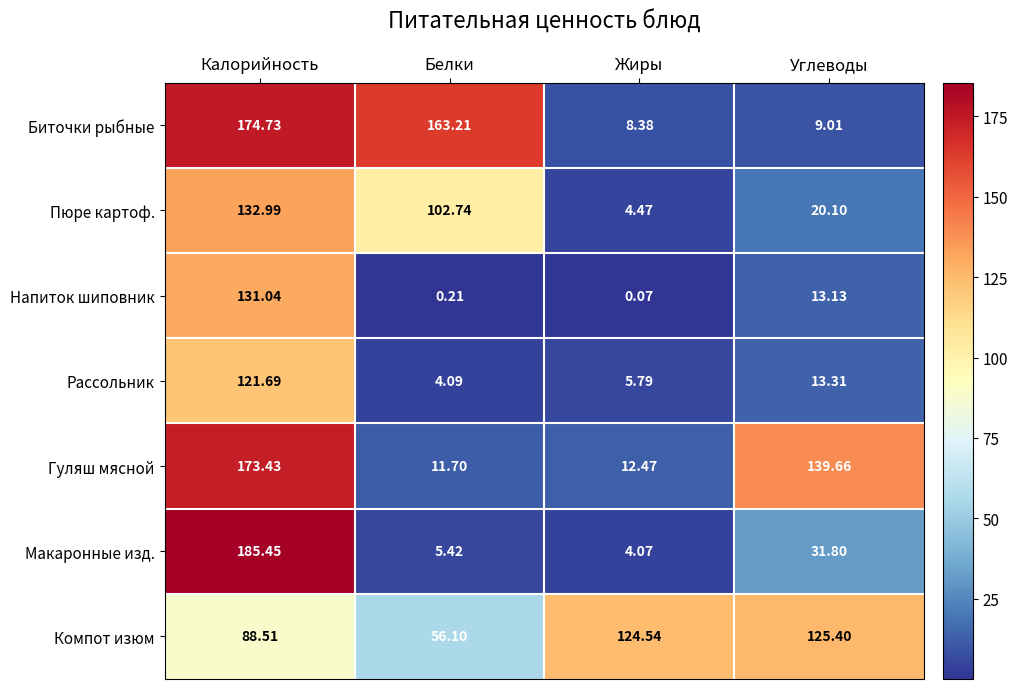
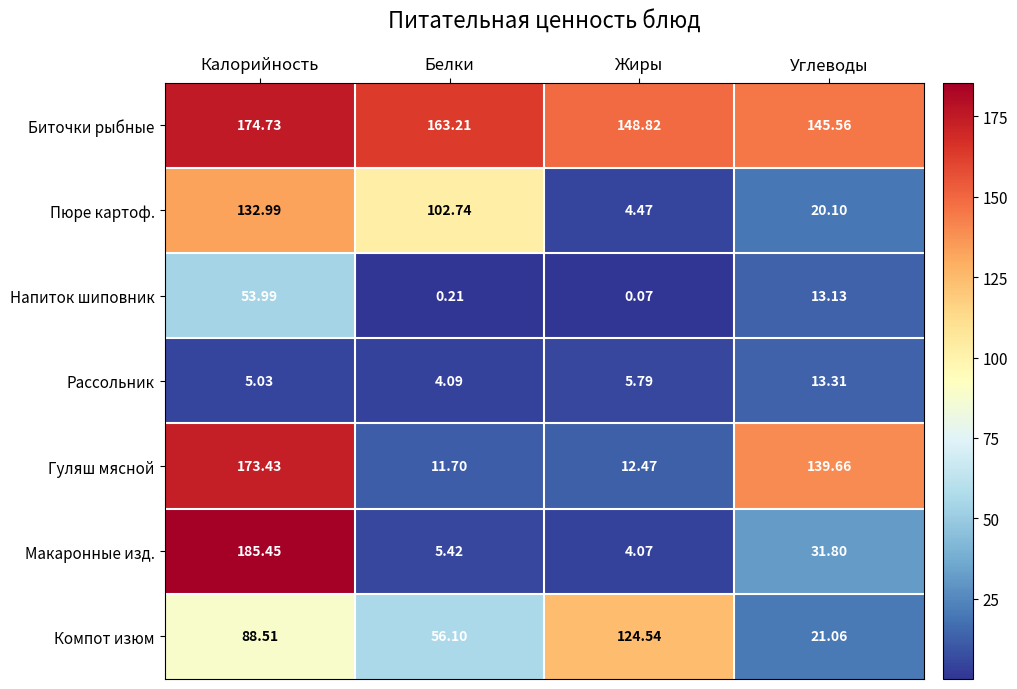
Биточки рыбные, Жиры: 8.38 -> 148.82
Биточки рыбные, Углеводы: 9.01 -> 145.56
Напиток шиповник, Калорийность: 131.04 -> 53.99
Рассольник, Калорийность: 121.69 -> 5.03
Компот изюм, Углеводы: 125.40 -> 21.06
